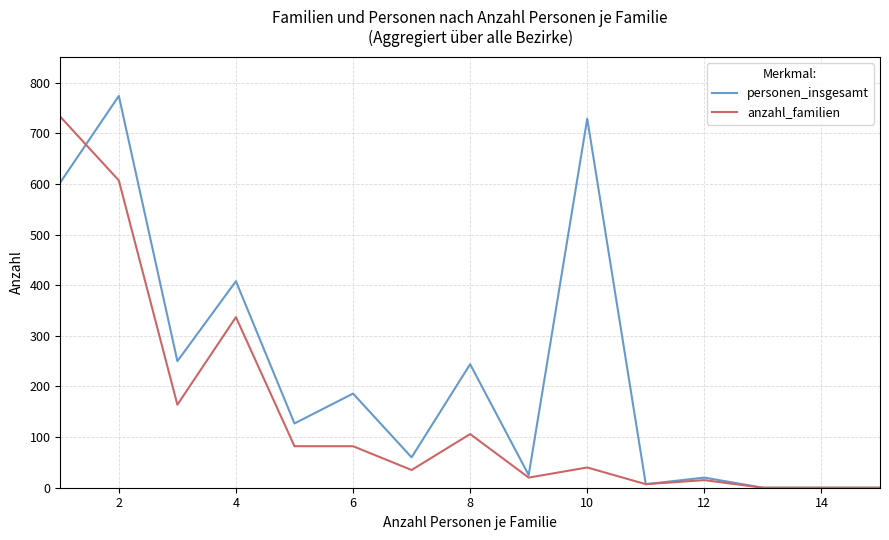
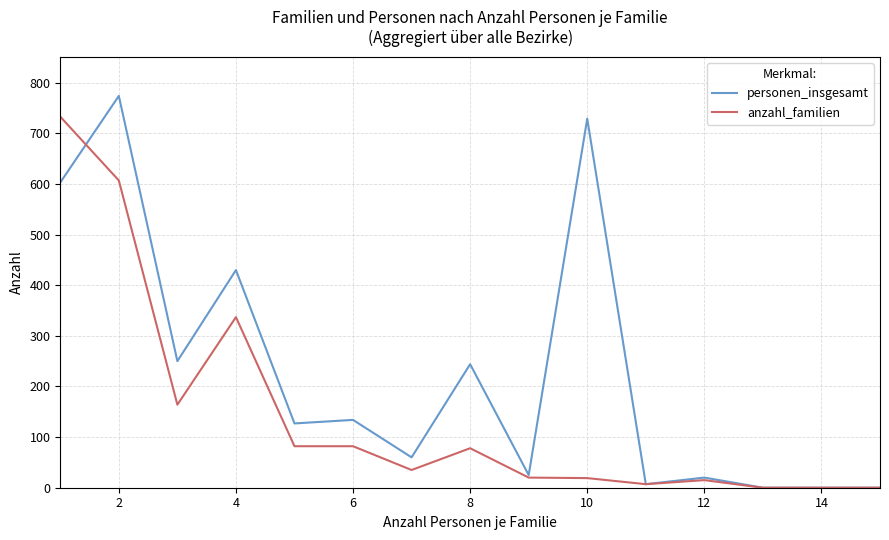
personen_insgesamt, 4: 410 -> 430
personen_insgesamt, 6: 190 -> 130
anzahl_familien, 8: 110 -> 80
anzahl_familien, 10: 40 -> 20
